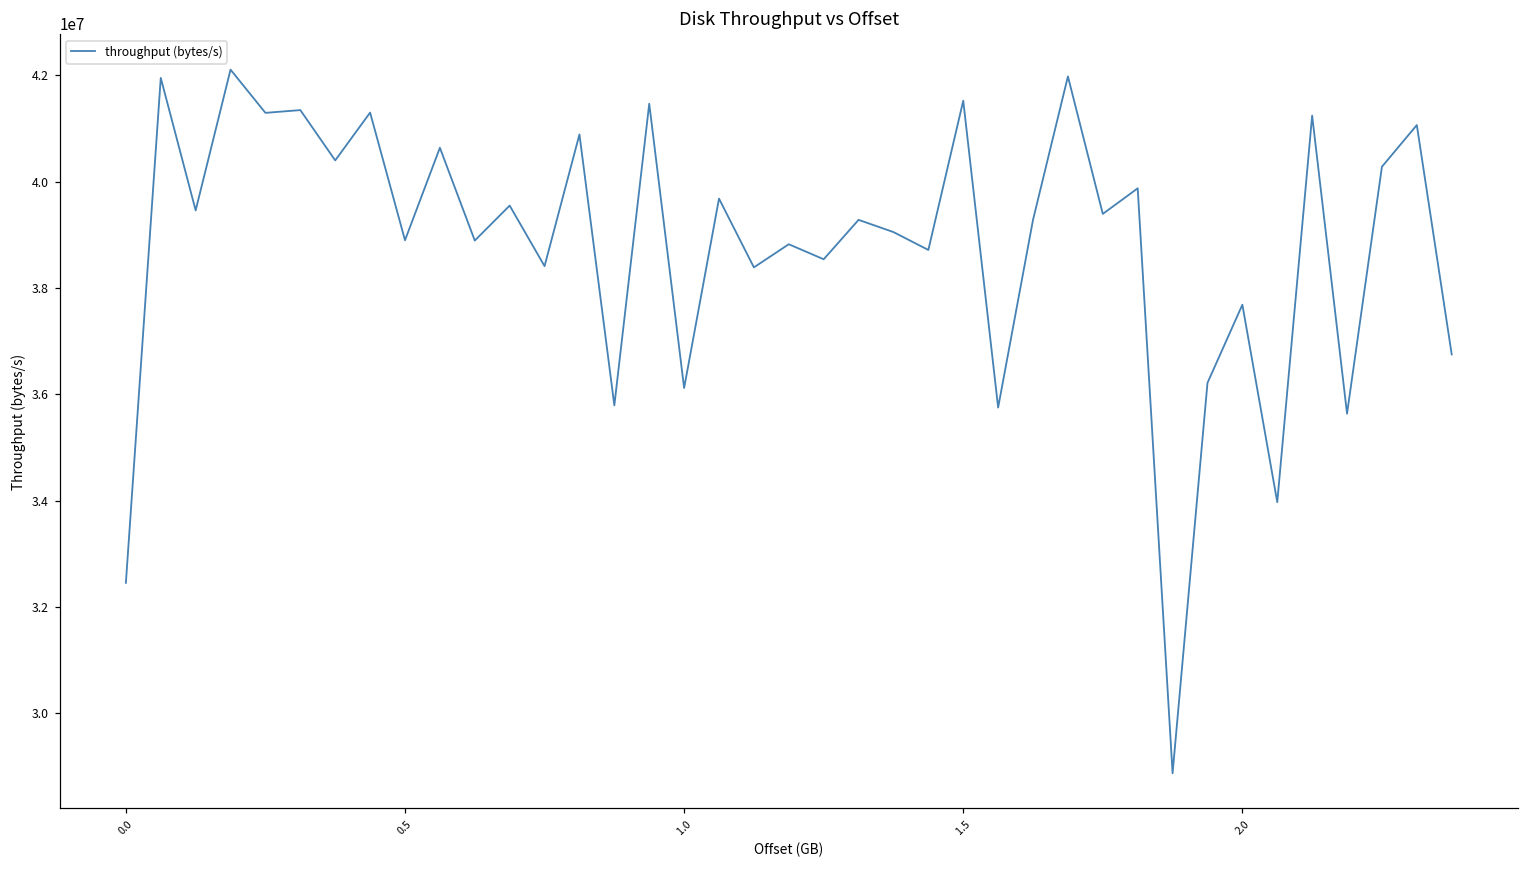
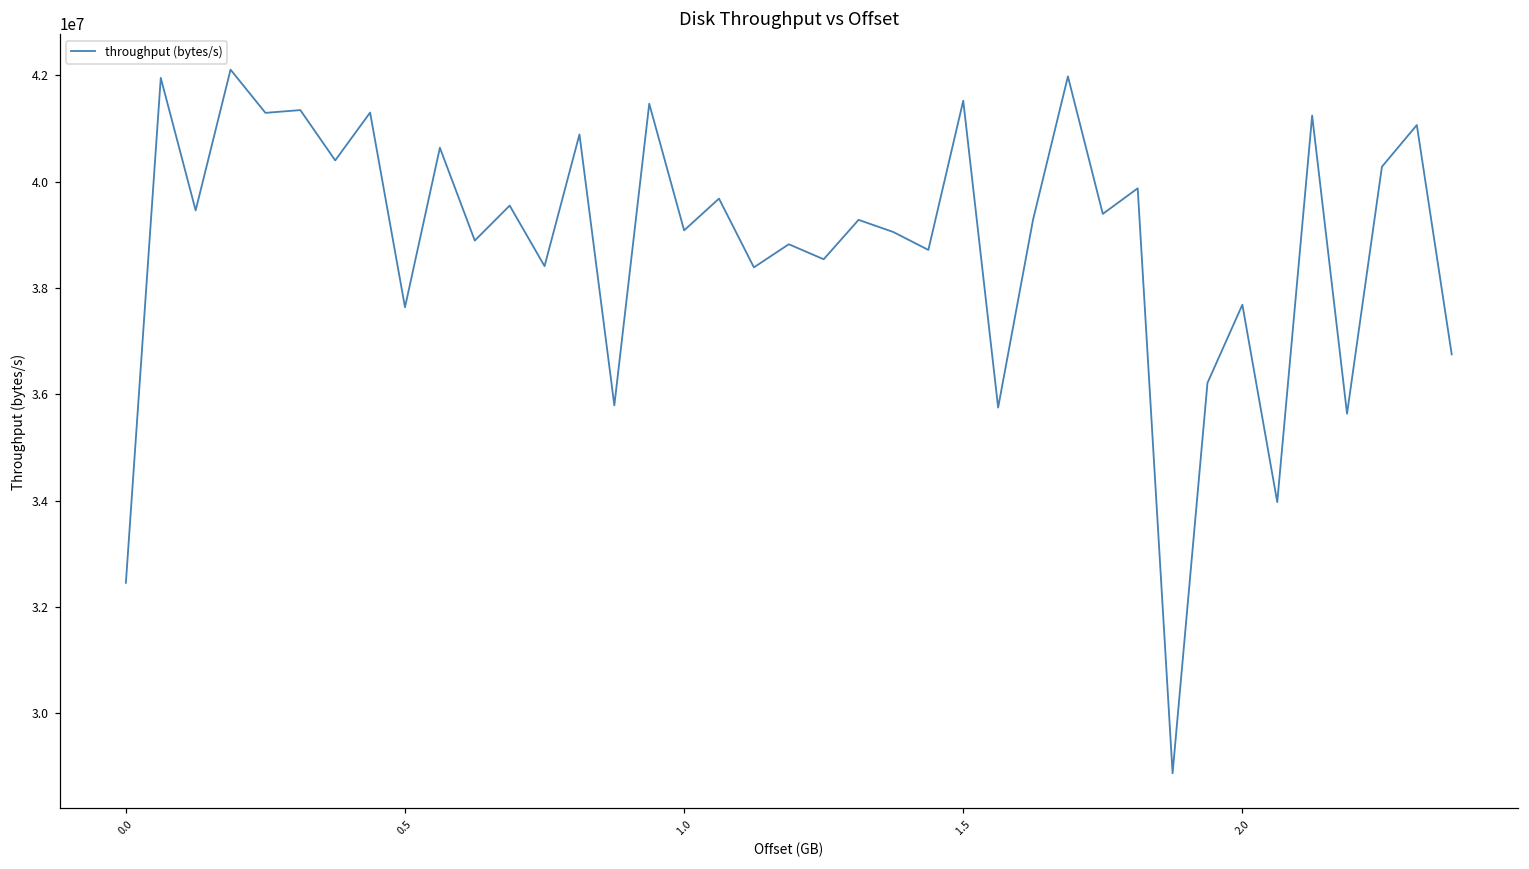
0.5: 38900000 -> 37600000
1.0: 36100000 -> 39100000
